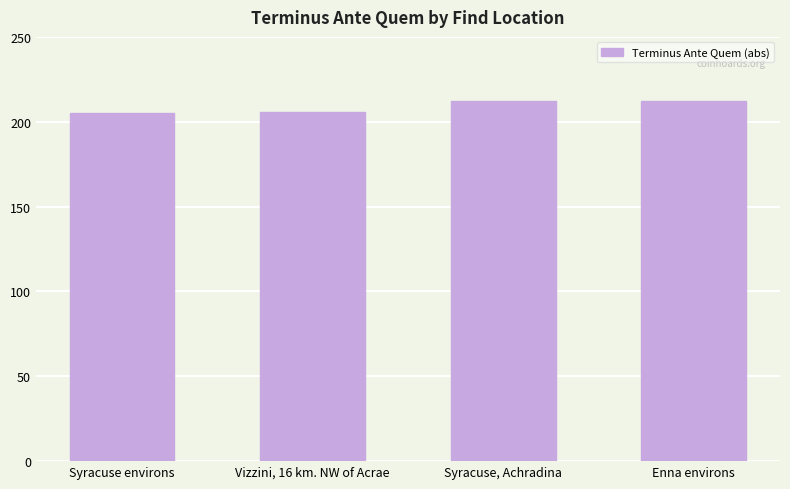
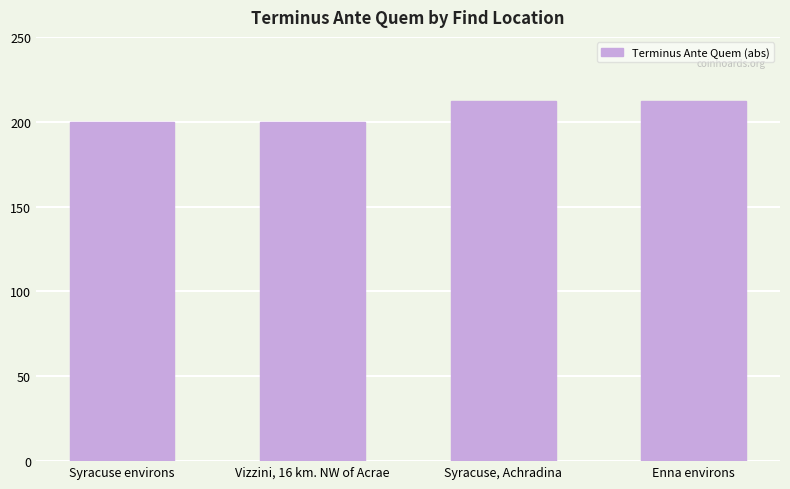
Syracuse environs: 205 -> 200
Vizzini, 16 km. NW of Acrae: 206 -> 200
